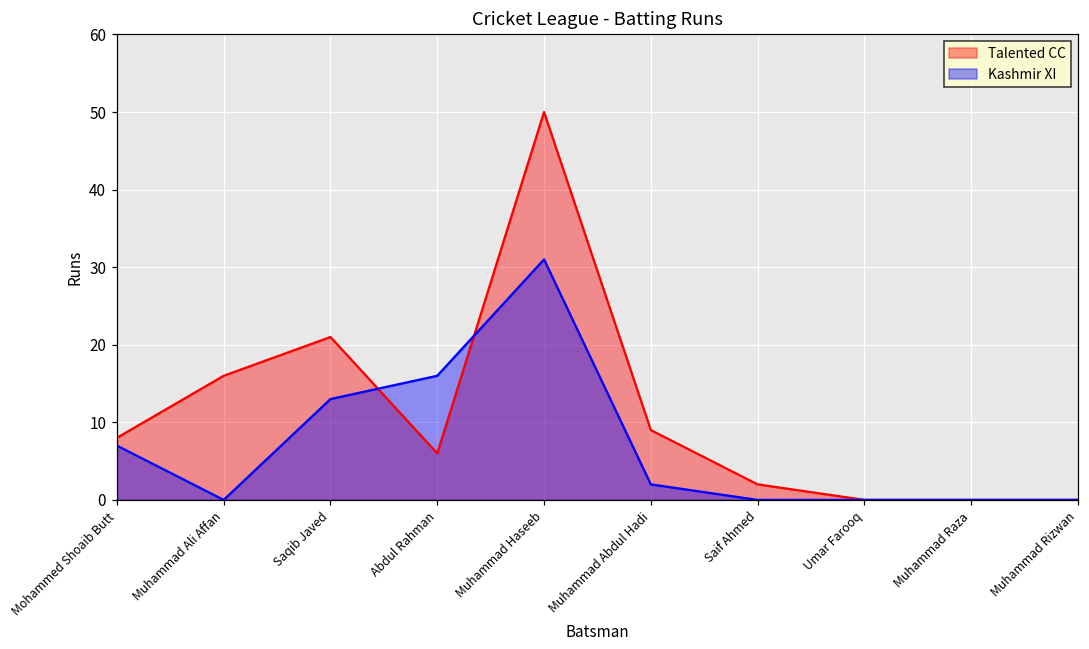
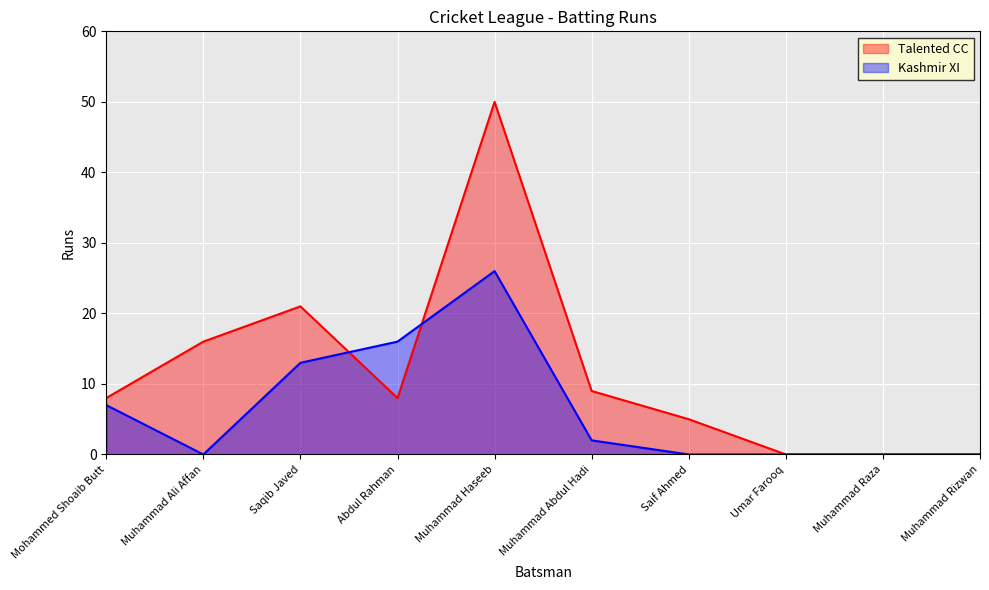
Talented CC, Abdul Rahman: 6 -> 8
Kashmir XI, Muhammad Haseeb: 31 -> 26
Talented CC, Saif Ahmed: 2 -> 5
